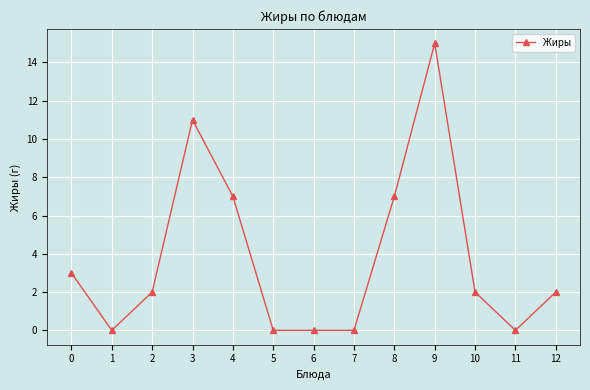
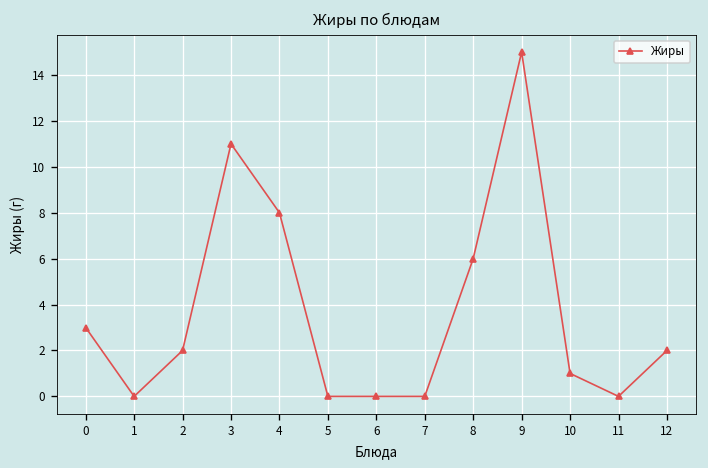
4: 7 -> 8
8: 7 -> 6
10: 2 -> 1
